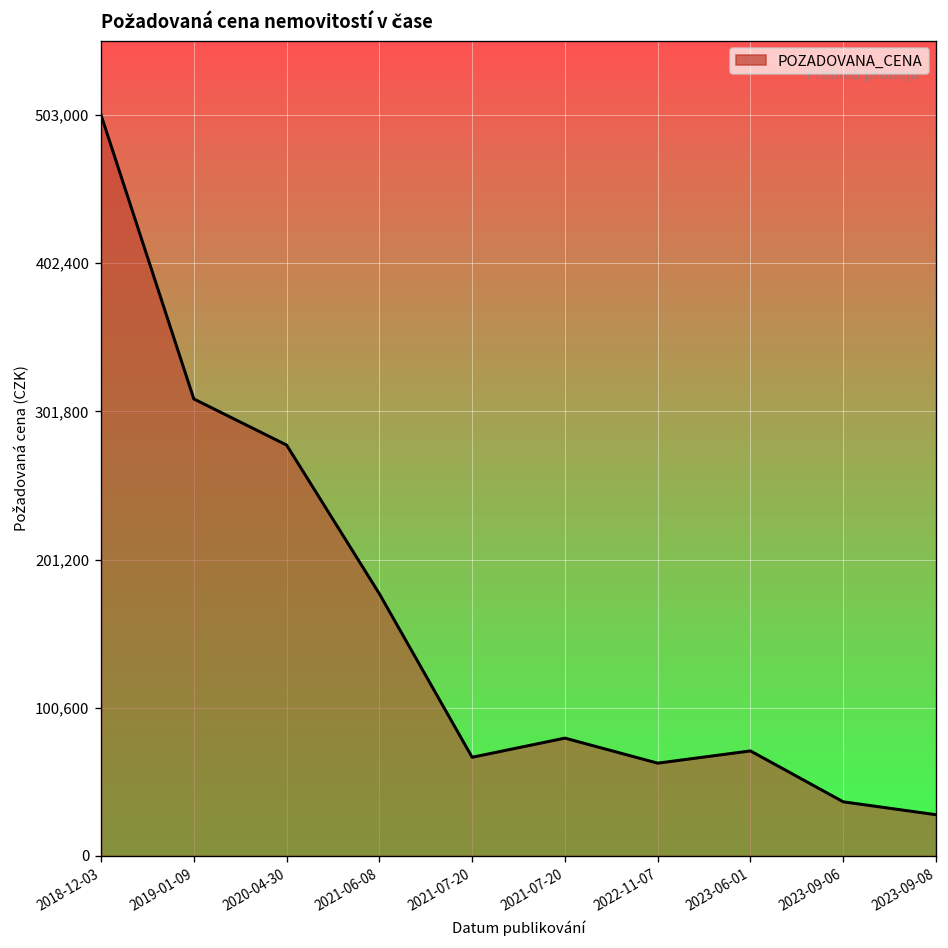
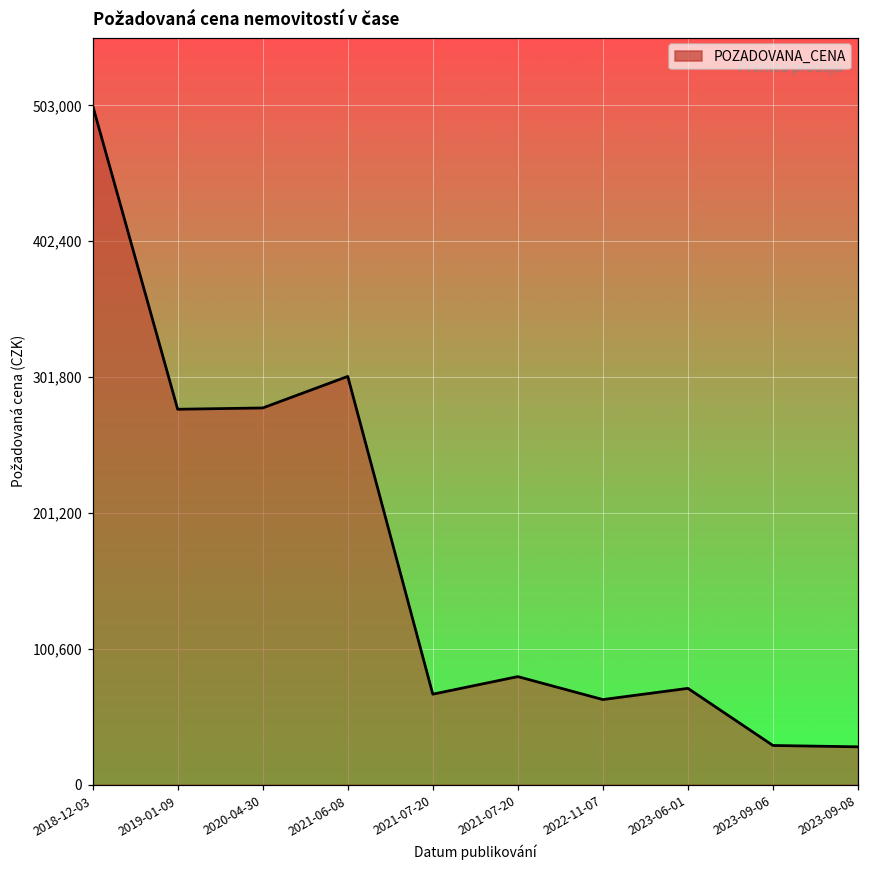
2019-01-09: 310,000 -> 278,000
2021-06-08: 178,000 -> 302,000
2023-09-06: 37,000 -> 29,000
